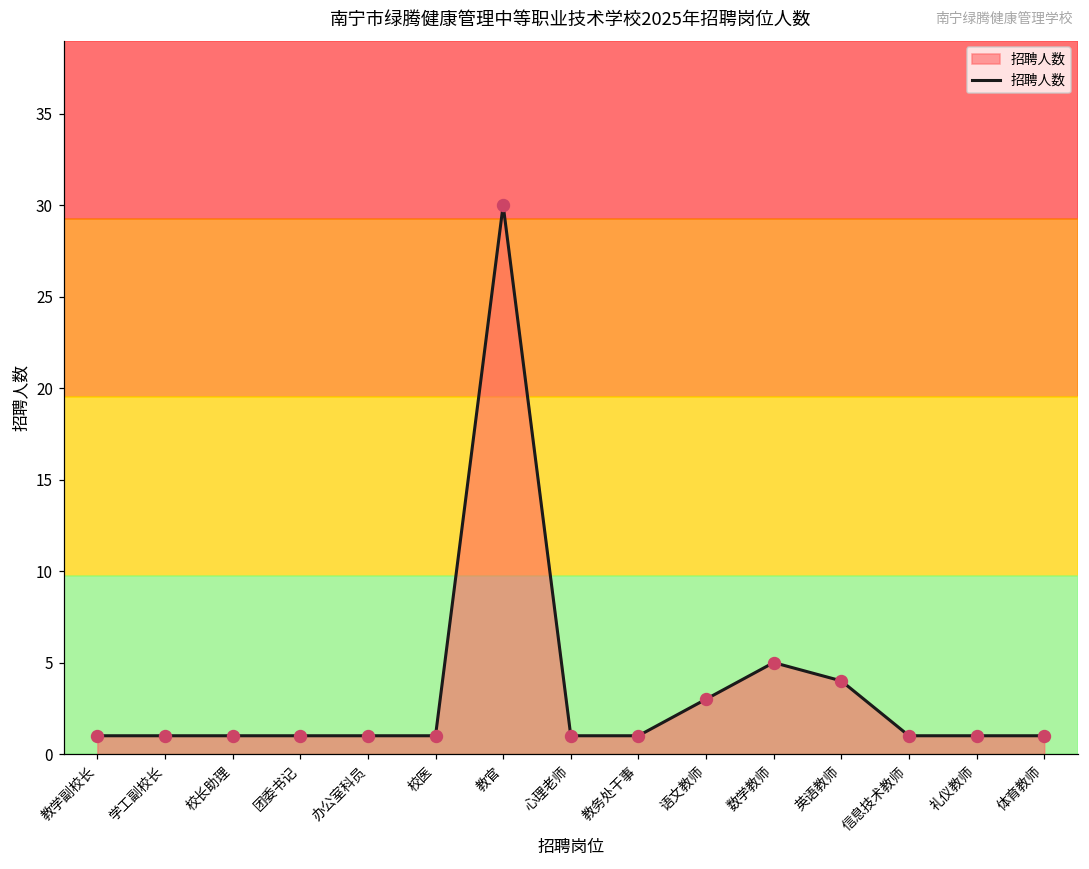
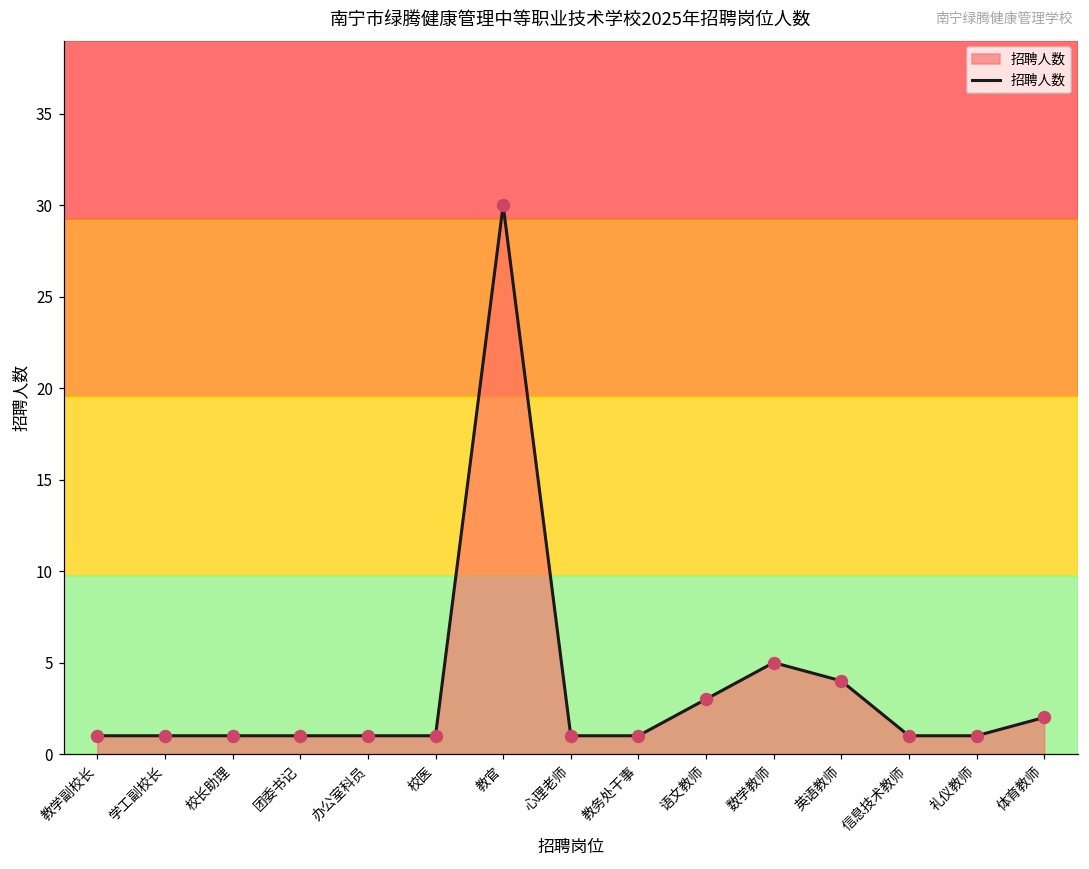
体育教师: 1 -> 2
